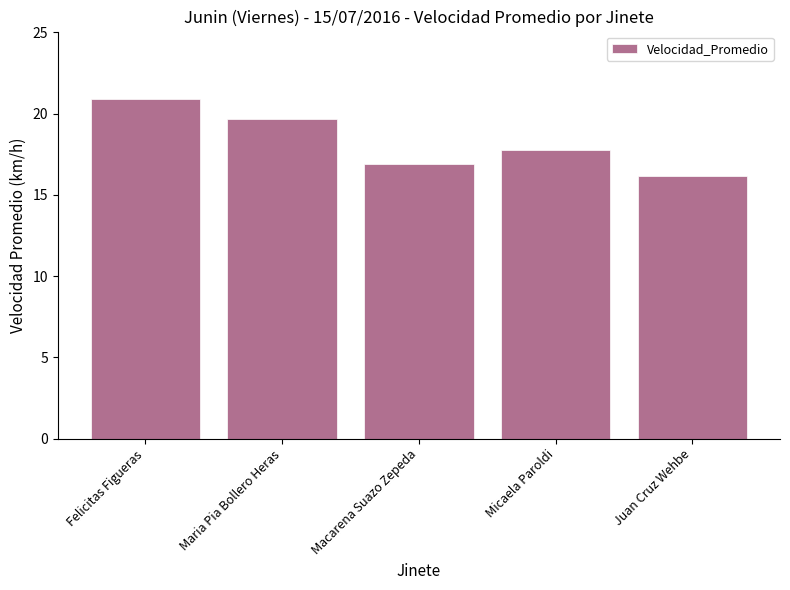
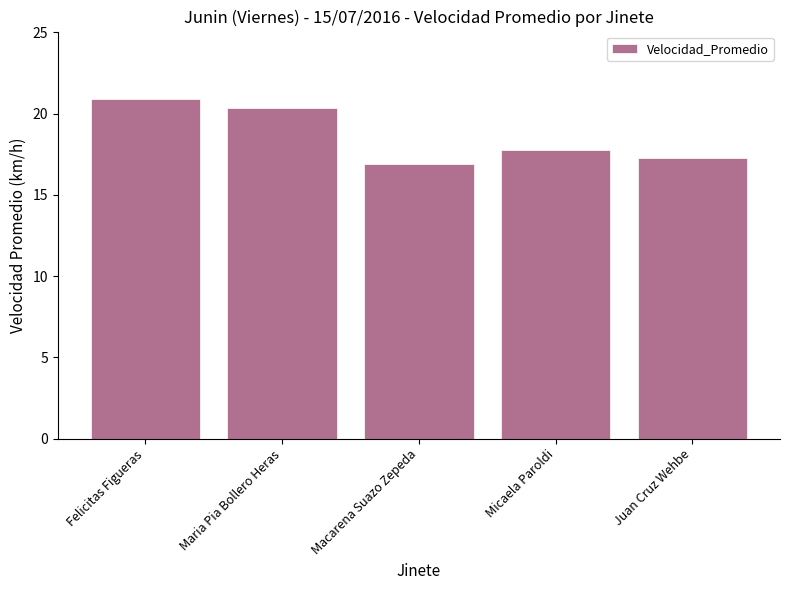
Maria Pia Bollero Heras: 19.7 -> 20.3
Juan Cruz Wehbe: 16.2 -> 17.3
